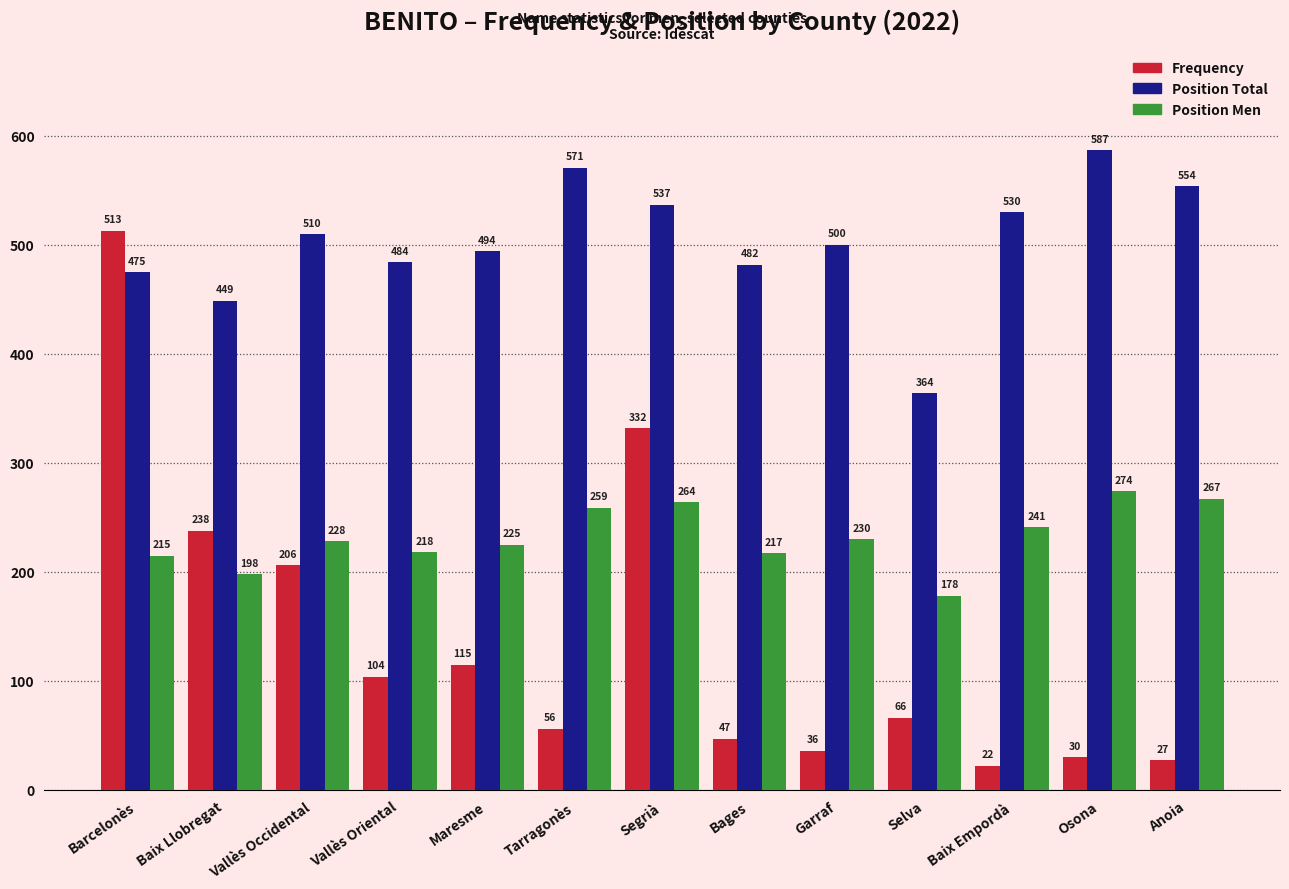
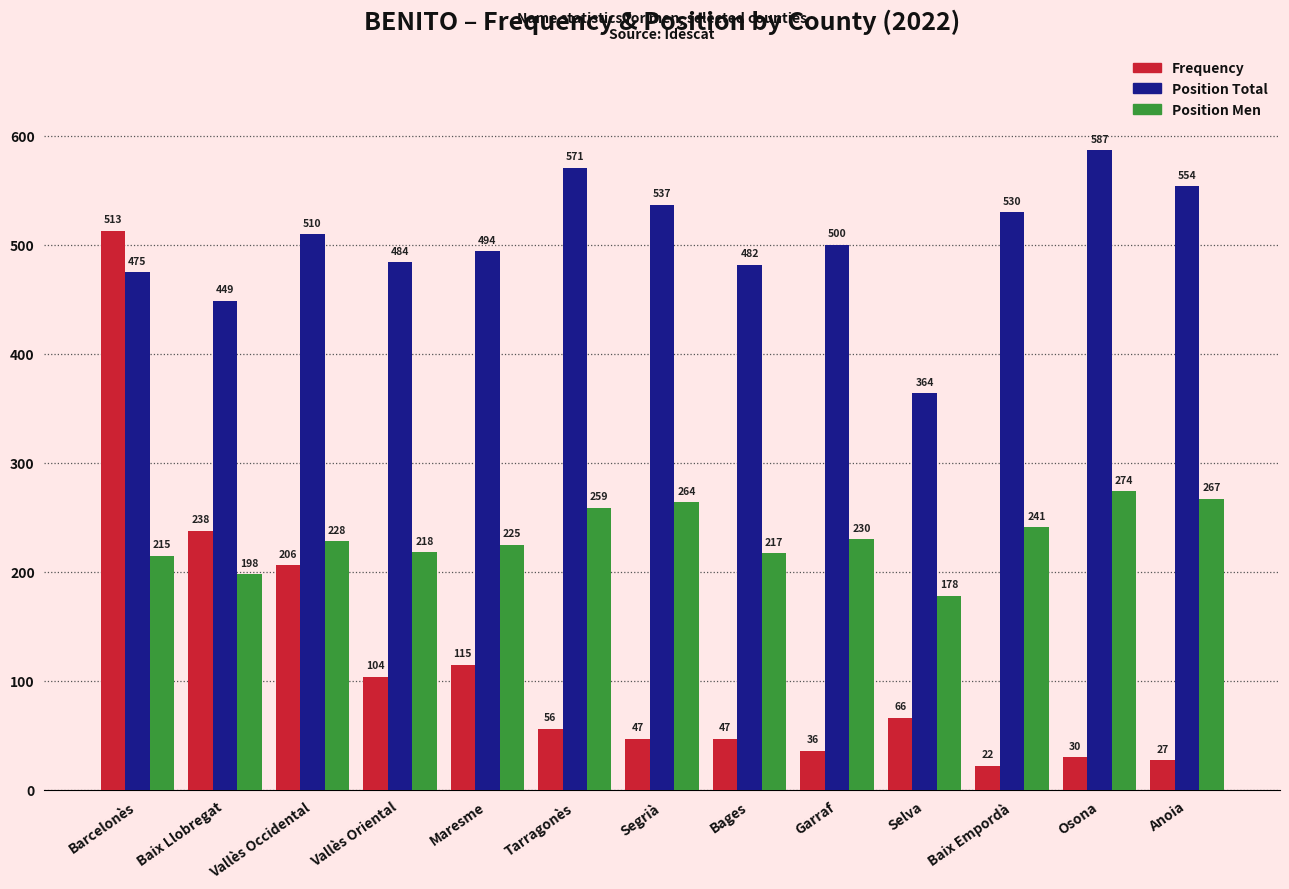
Frequency, Segrià: 332 -> 47
